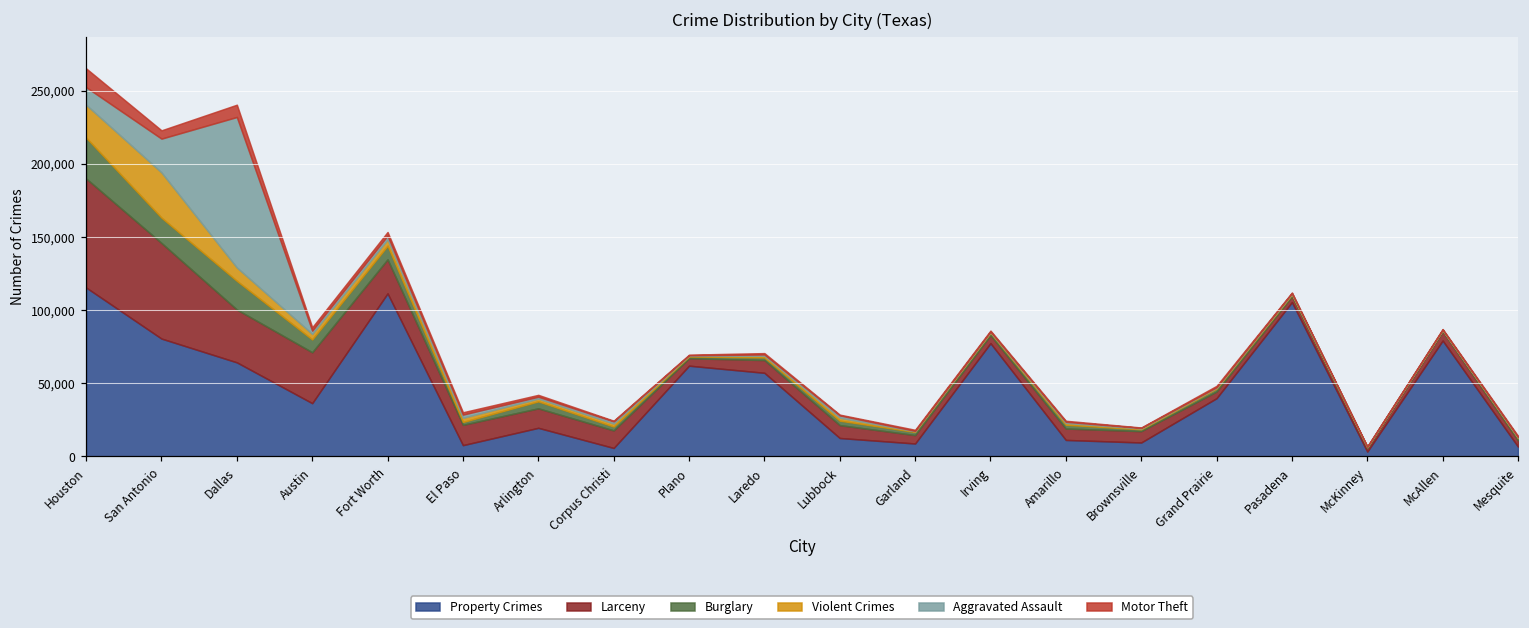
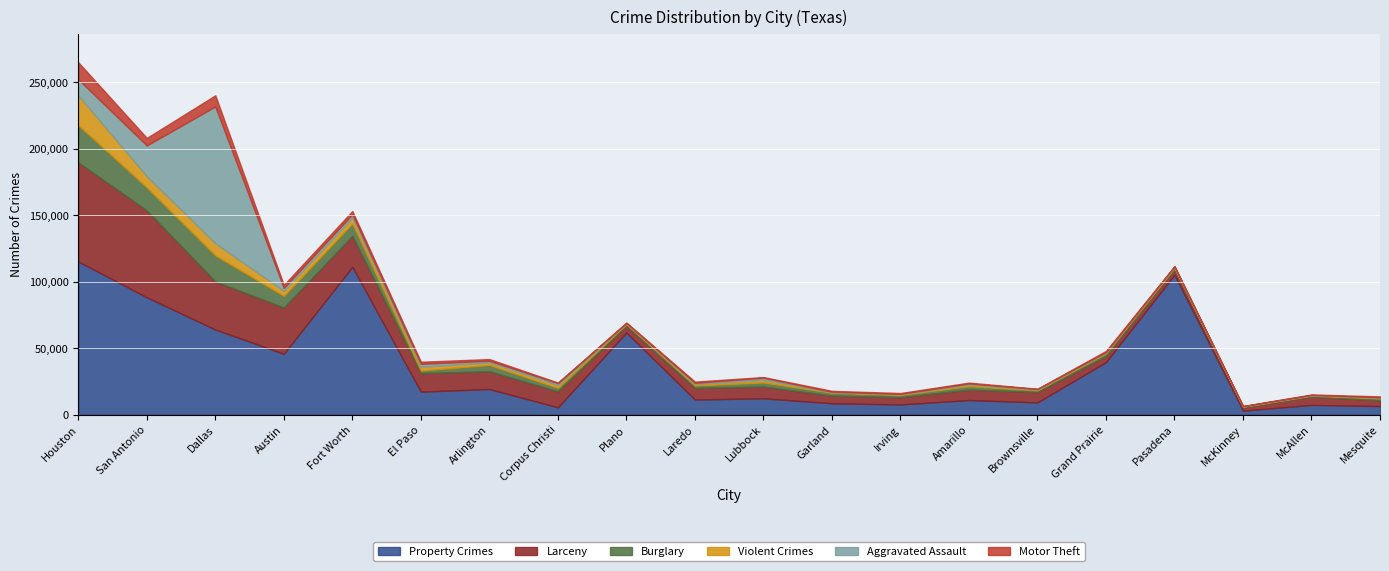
Property Crimes, San Antonio: 80,000 -> 88,000
Violent Crimes, San Antonio: 31,000 -> 8,000
Property Crimes, Austin: 36,000 -> 46,000
Property Crimes, El Paso: 8,000 -> 17,000
Property Crimes, Laredo: 57,000 -> 11,000
Property Crimes, Irving: 77,000 -> 8,000
Property Crimes, McAllen: 79,000 -> 7,000
